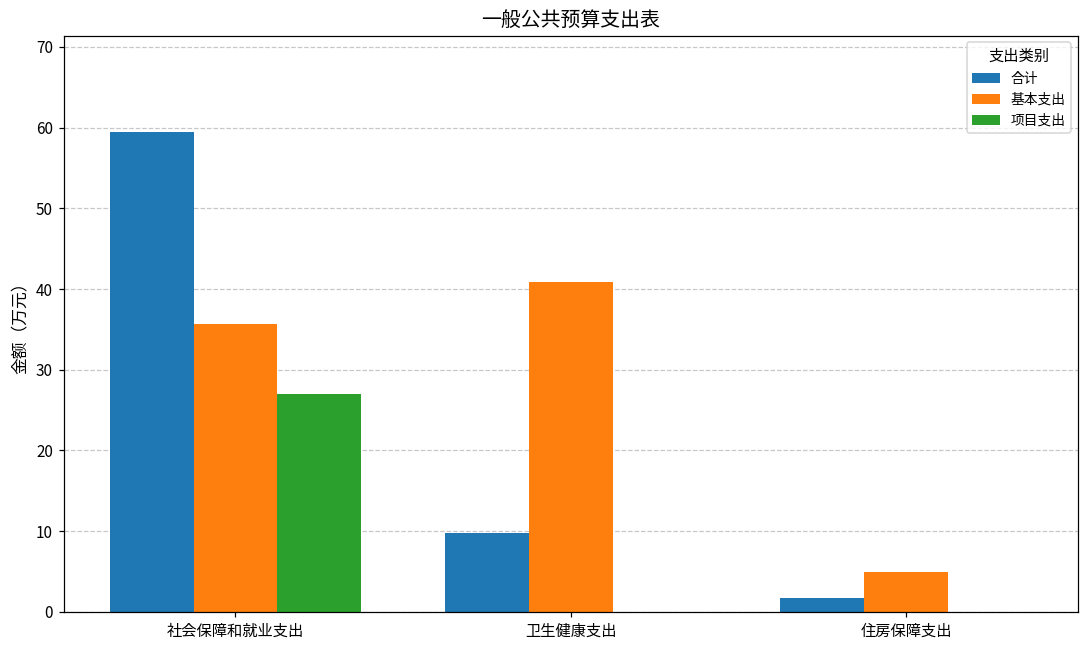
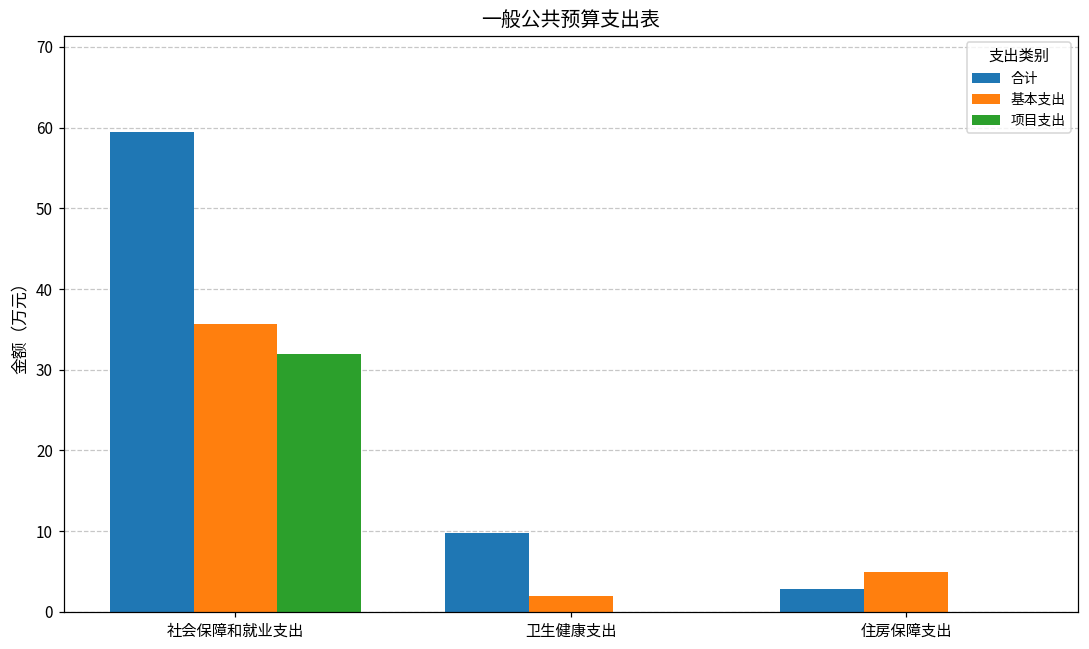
项目支出, 社会保障和就业支出: 27 -> 32
基本支出, 卫生健康支出: 41 -> 2
合计, 住房保障支出: 2 -> 3
